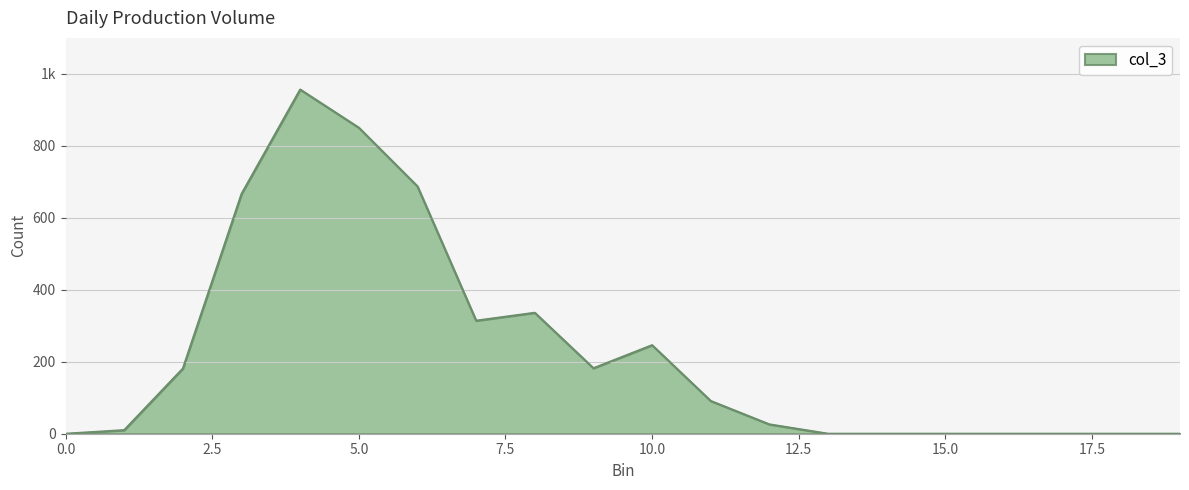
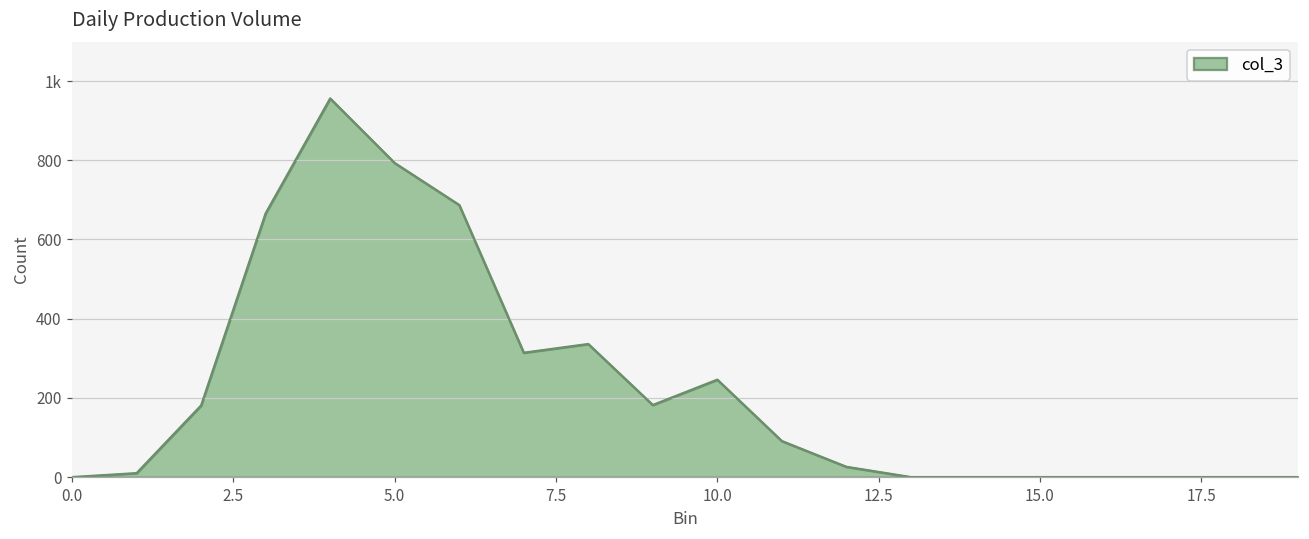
5.0: 850 -> 790
